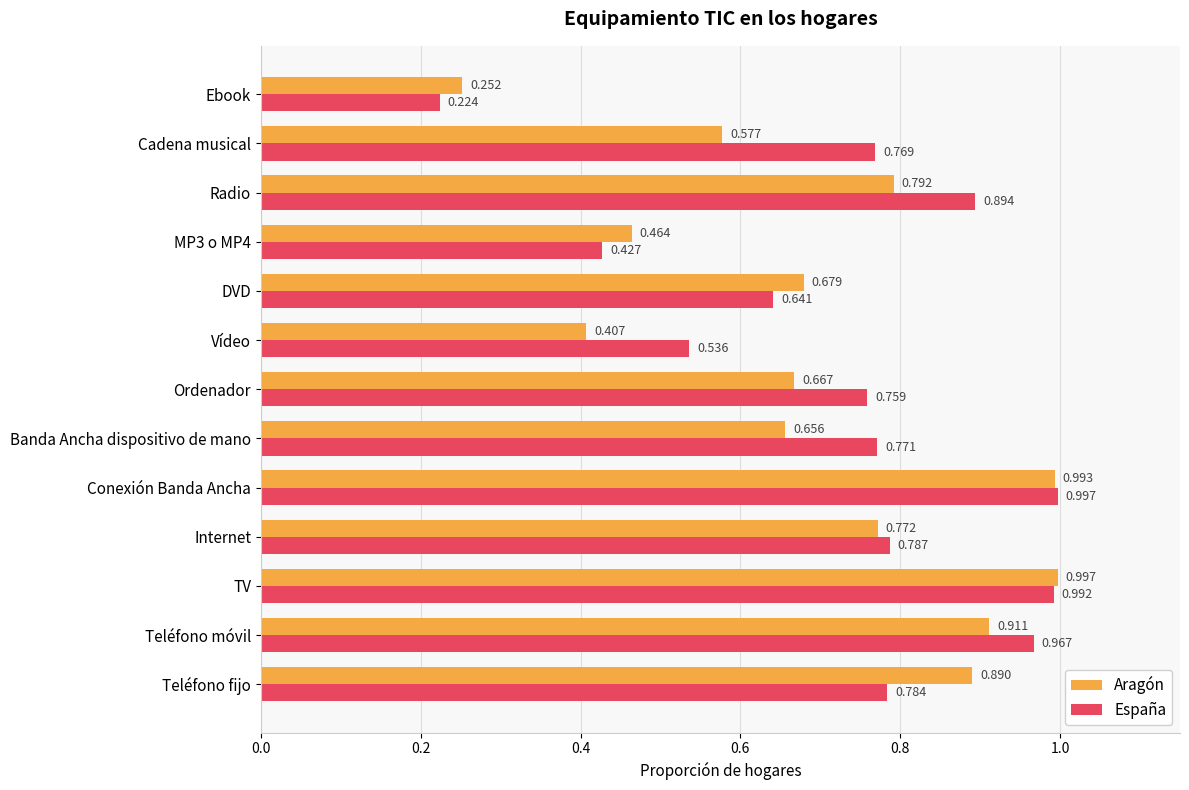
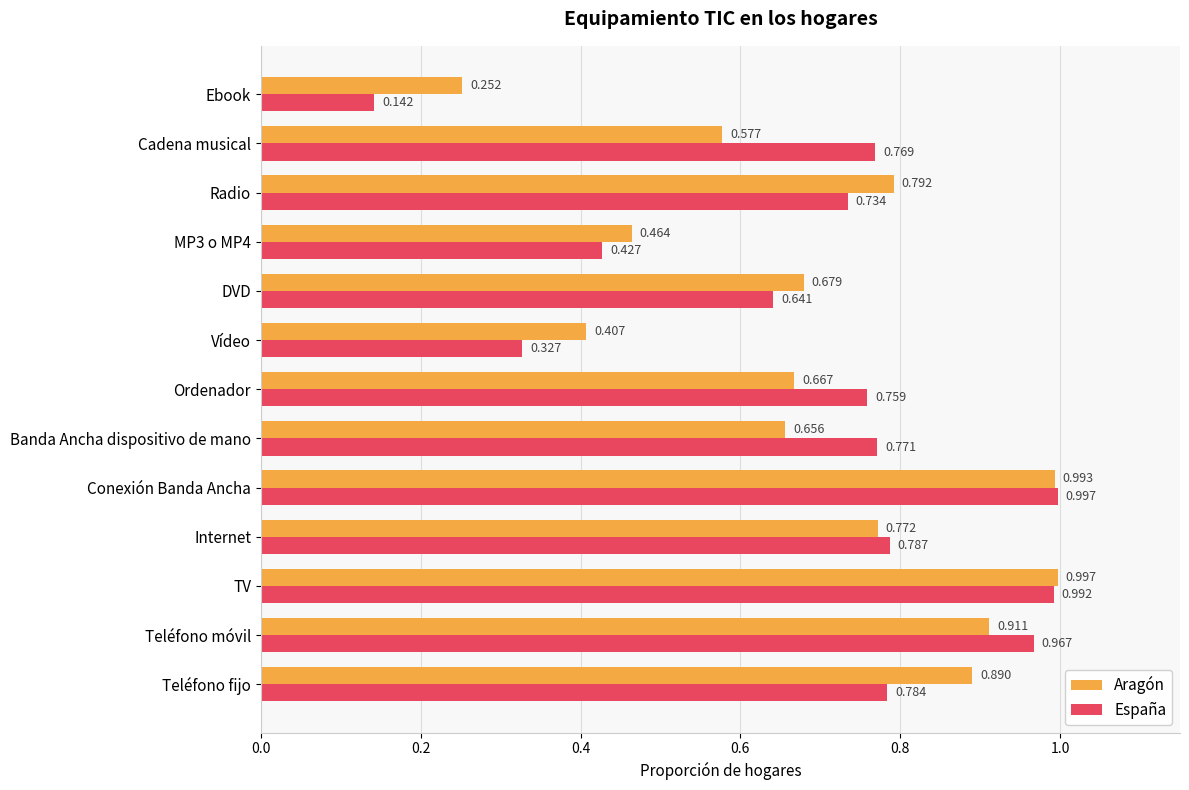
España, Ebook: 0.224 -> 0.142
España, Radio: 0.894 -> 0.734
España, Vídeo: 0.536 -> 0.327
